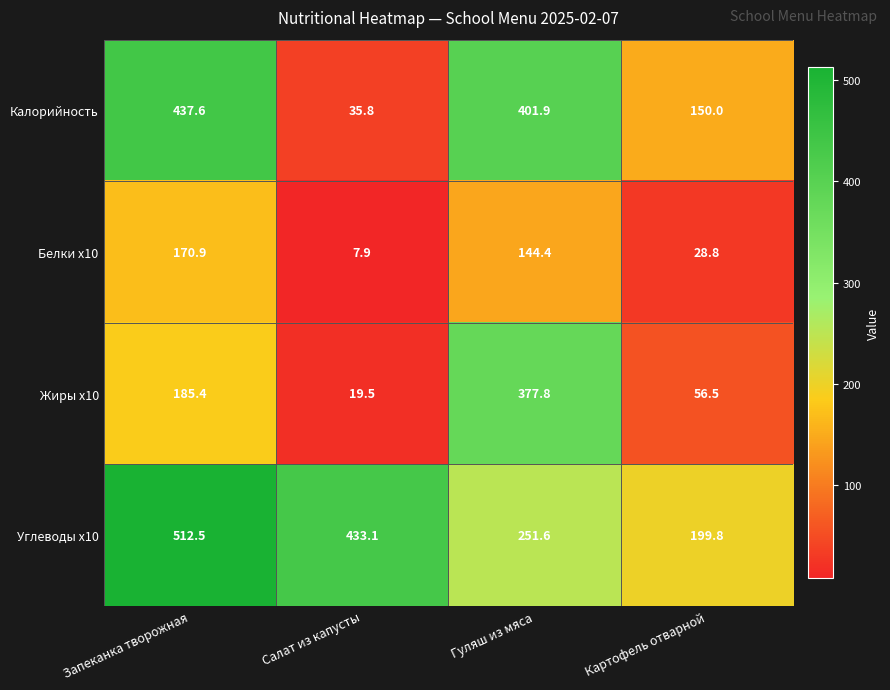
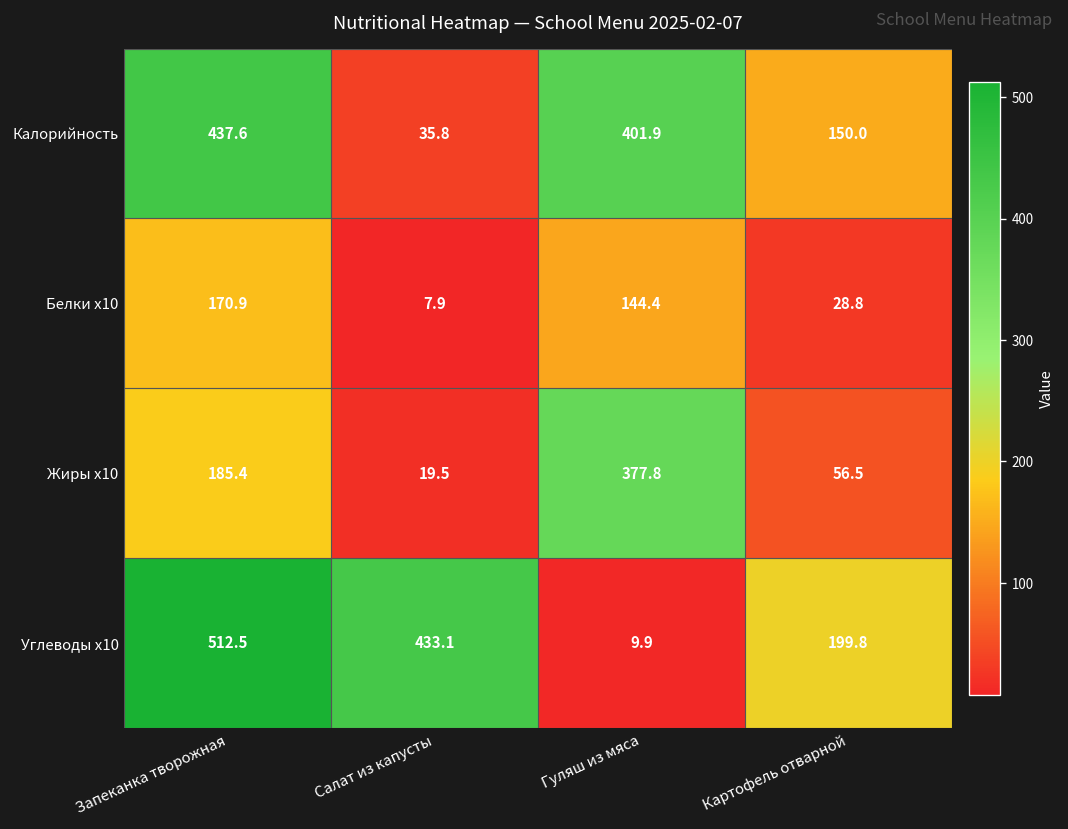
Углеводы x10, Гуляш из мяса: 251.6 -> 9.9
